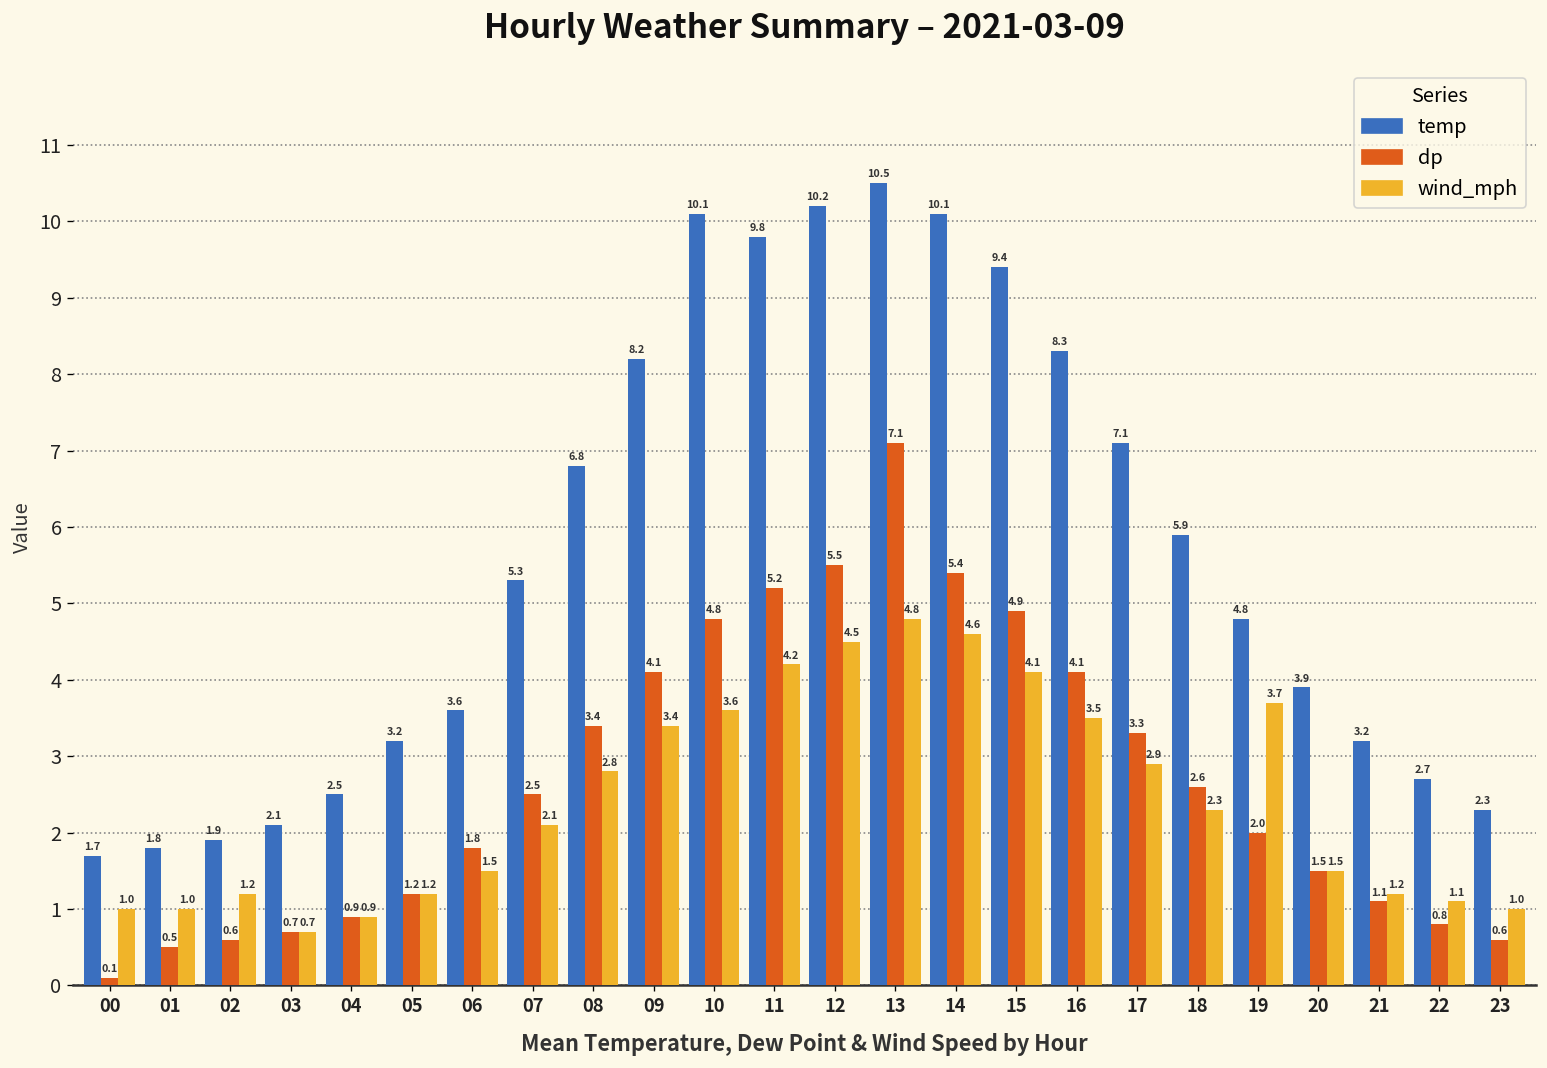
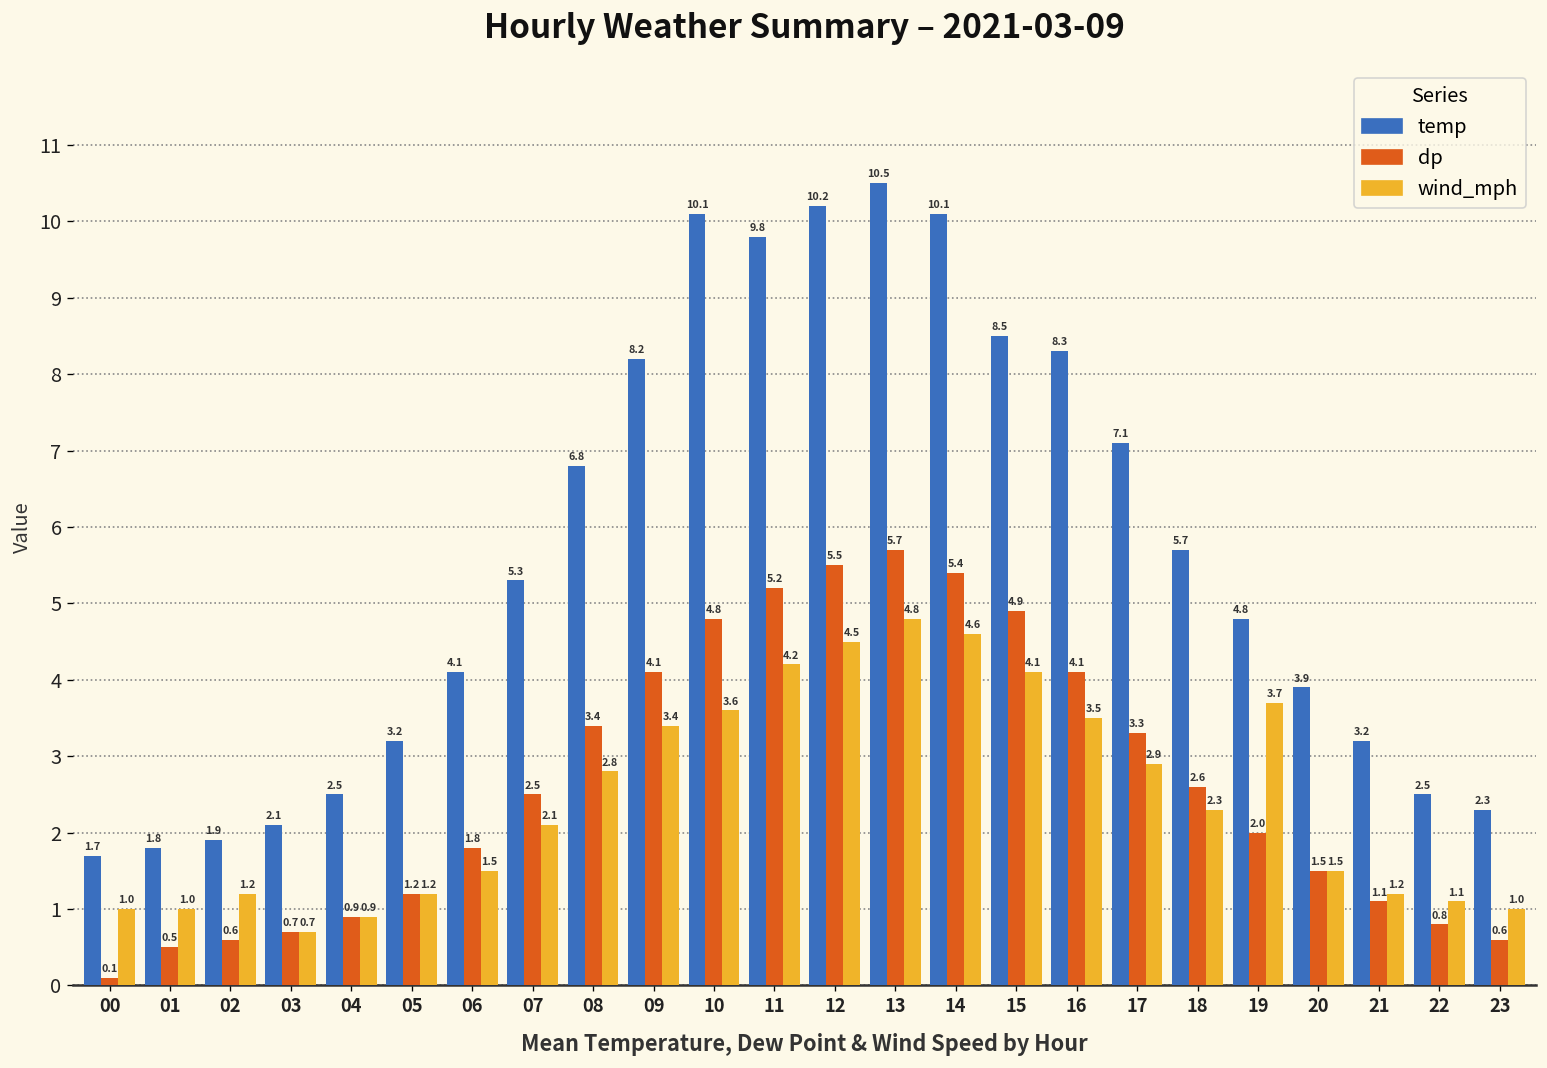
temp, 06: 3.6 -> 4.1
dp, 13: 7.1 -> 5.7
temp, 15: 9.4 -> 8.5
temp, 18: 5.9 -> 5.7
temp, 22: 2.7 -> 2.5
